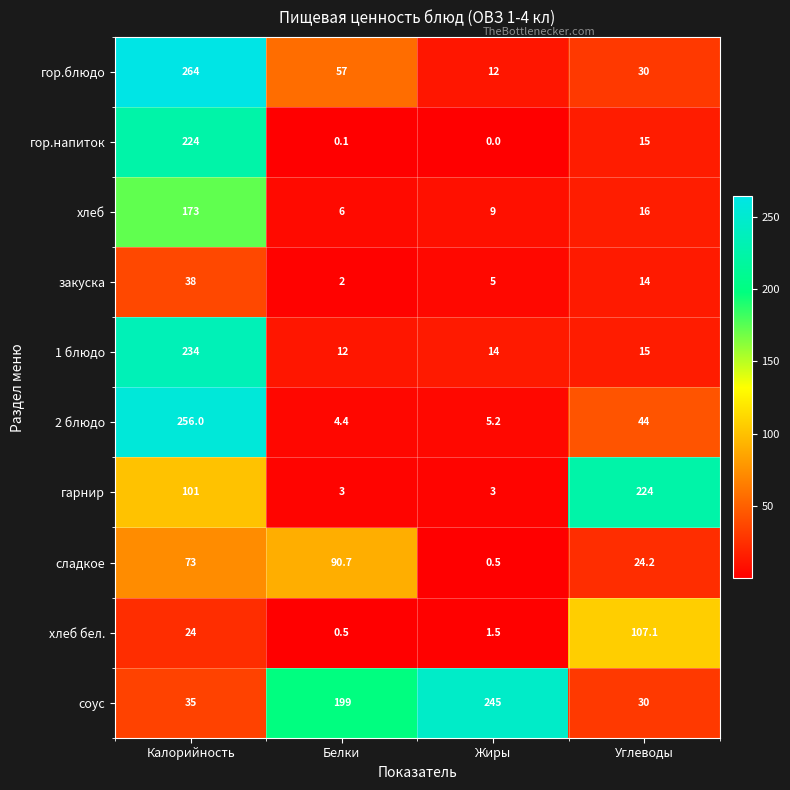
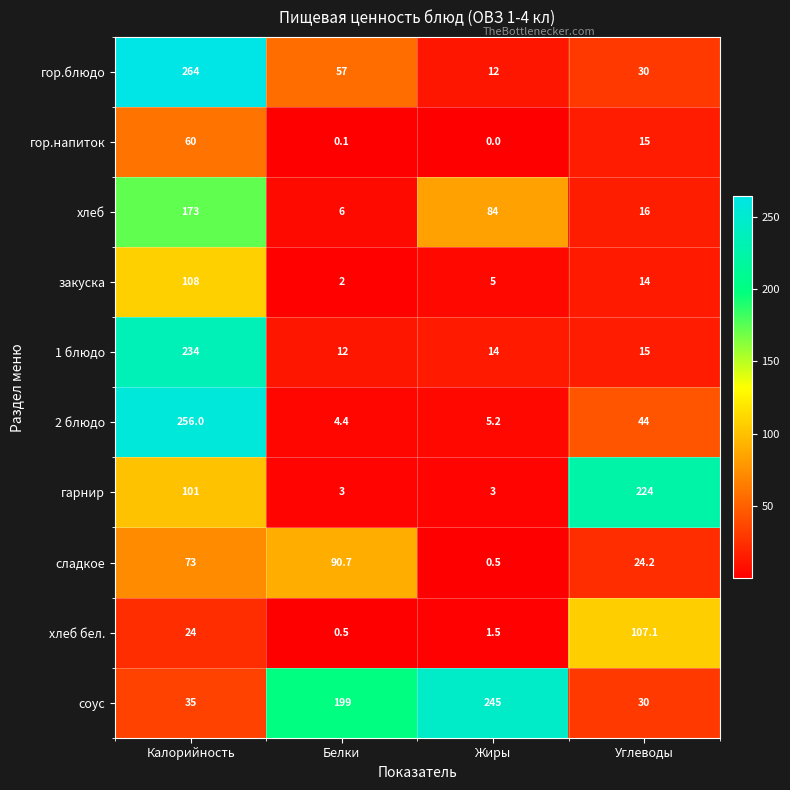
гор.напиток, Калорийность: 224 -> 60
хлеб, Жиры: 9 -> 84
закуска, Калорийность: 38 -> 108
